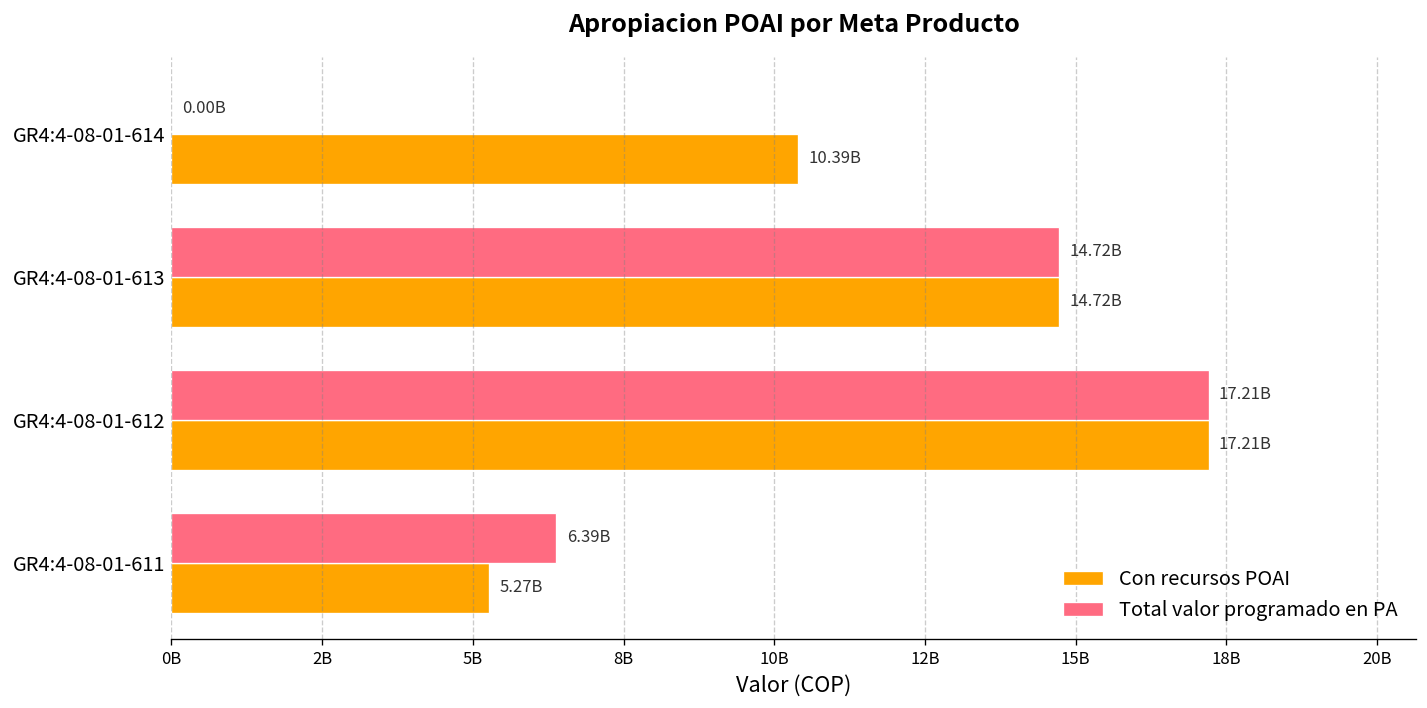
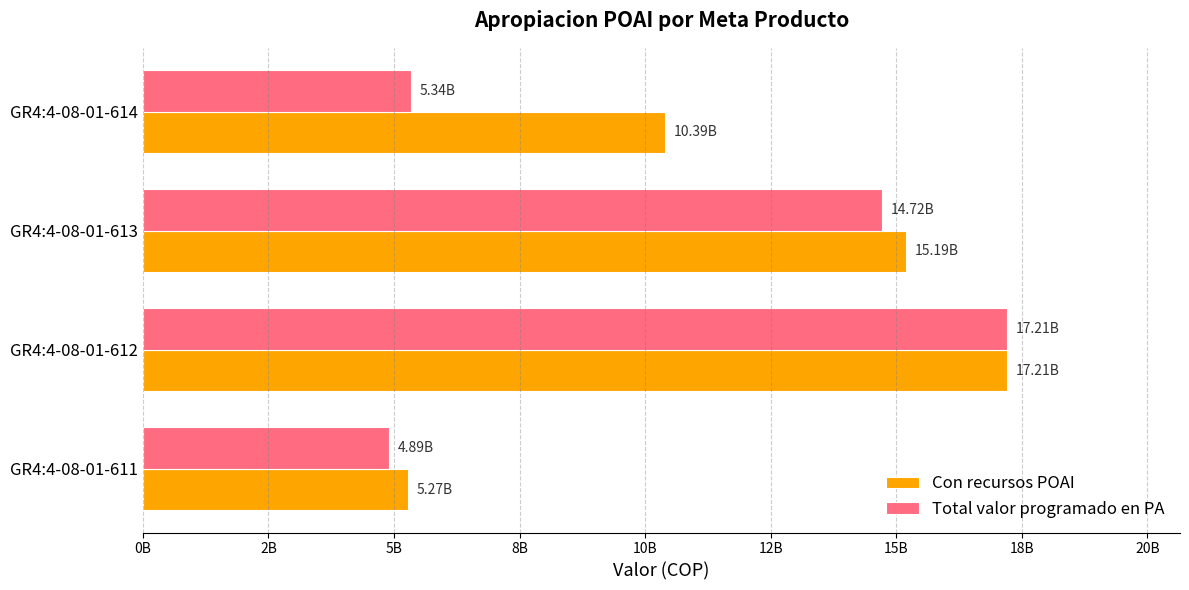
Total valor programado en PA, GR4:4-08-01-614: 0.00B -> 5.34B
Con recursos POAI, GR4:4-08-01-613: 14.72B -> 15.19B
Total valor programado en PA, GR4:4-08-01-611: 6.39B -> 4.89B
